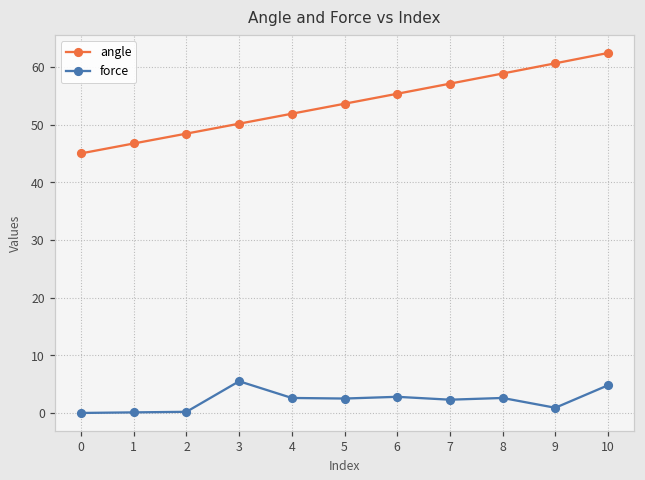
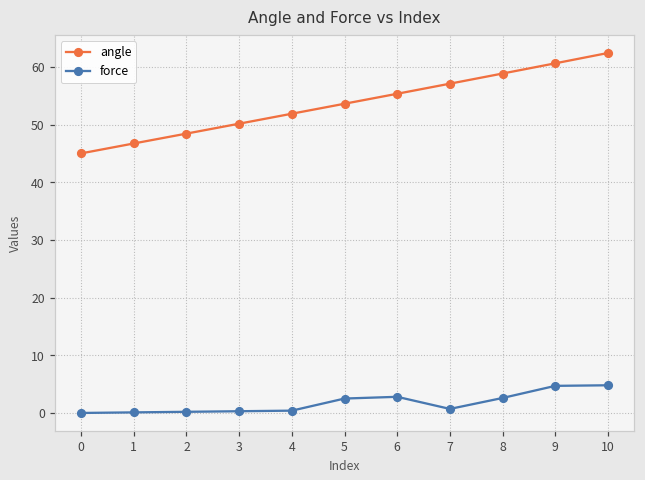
force, 3: 6 -> 0
force, 4: 3 -> 0
force, 7: 2 -> 1
force, 9: 1 -> 5
